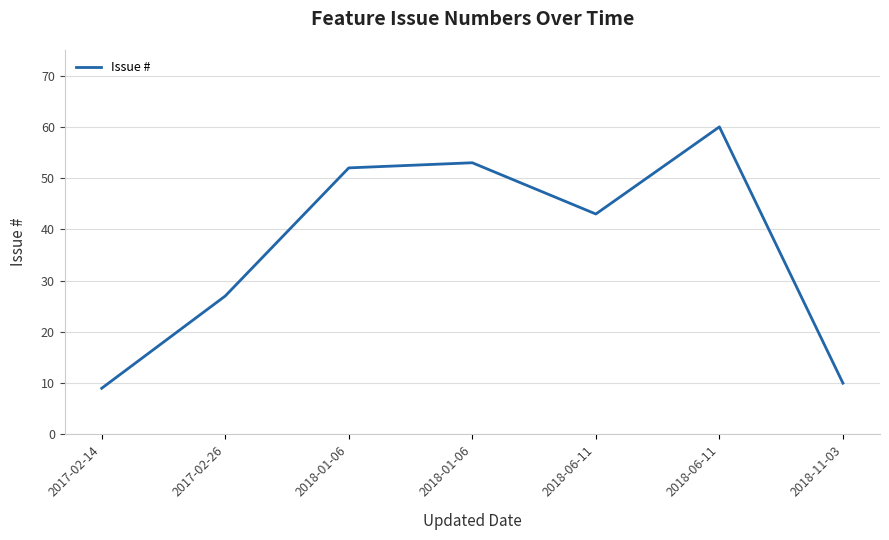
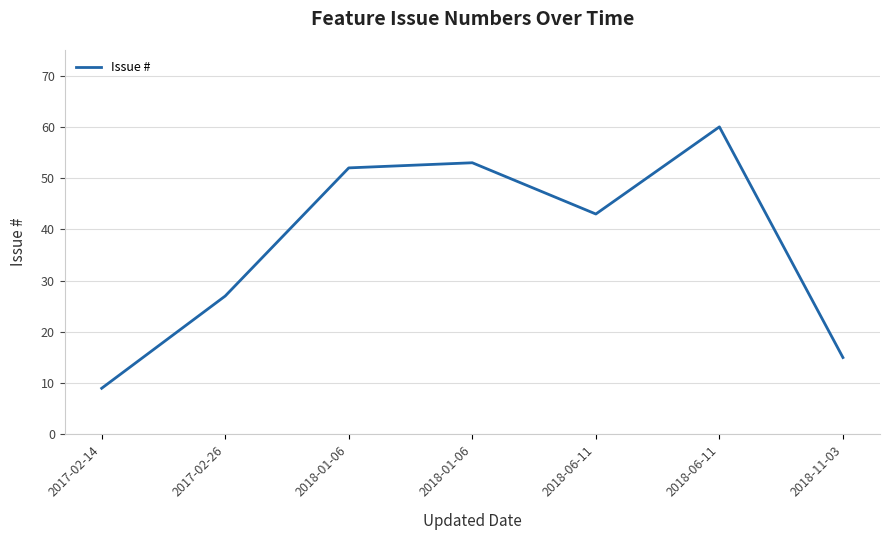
2018-11-03: 10 -> 15
